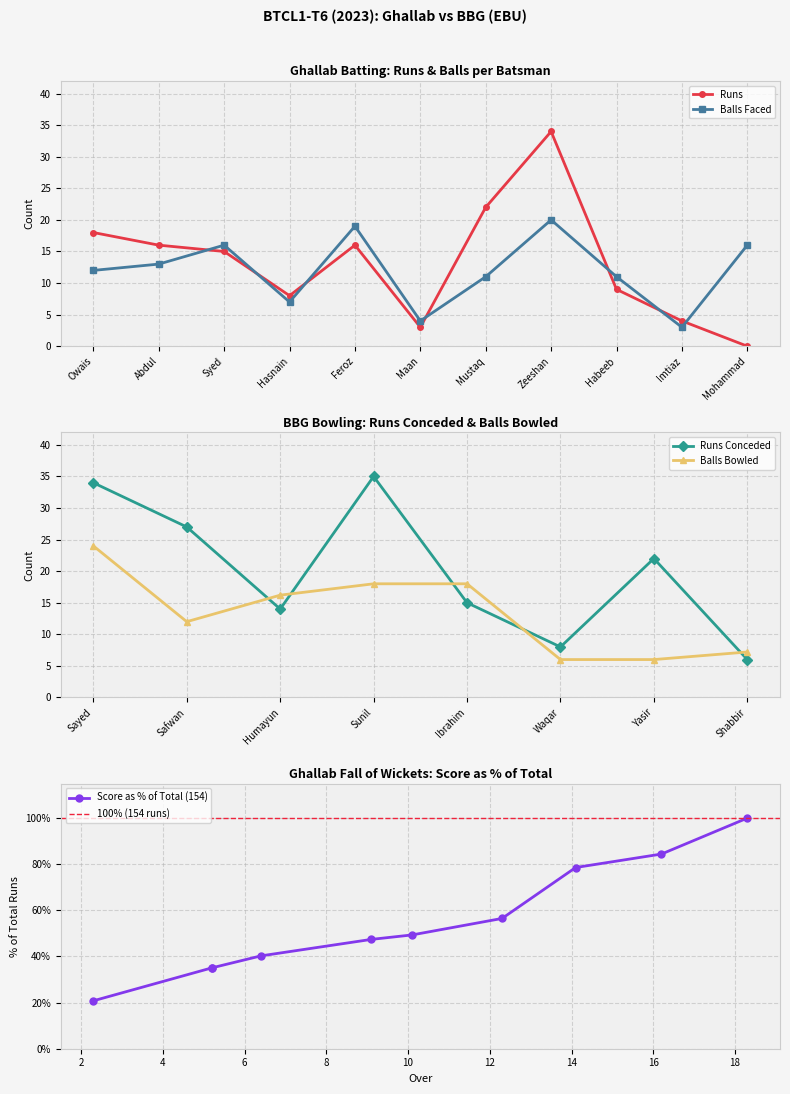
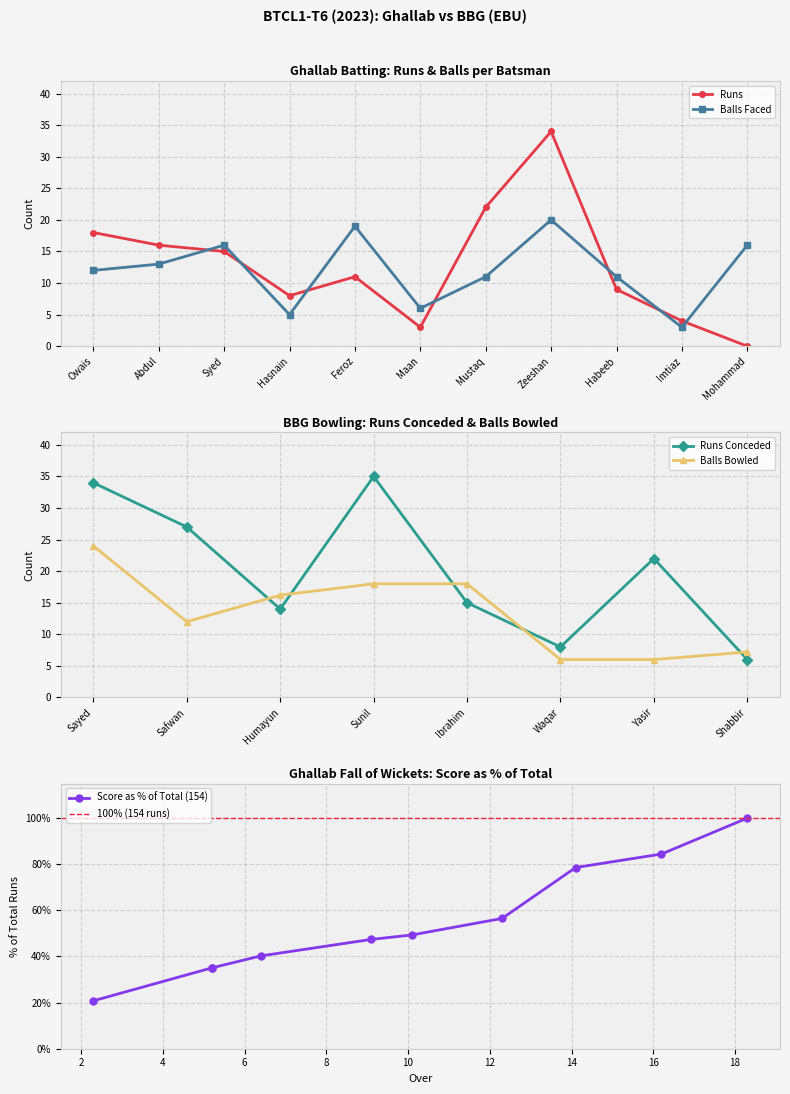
Ghallab Batting: Runs & Balls per Batsman, Balls Faced, Hasnain: 7 -> 5
Ghallab Batting: Runs & Balls per Batsman, Runs, Feroz: 16 -> 11
Ghallab Batting: Runs & Balls per Batsman, Balls Faced, Maan: 4 -> 6
